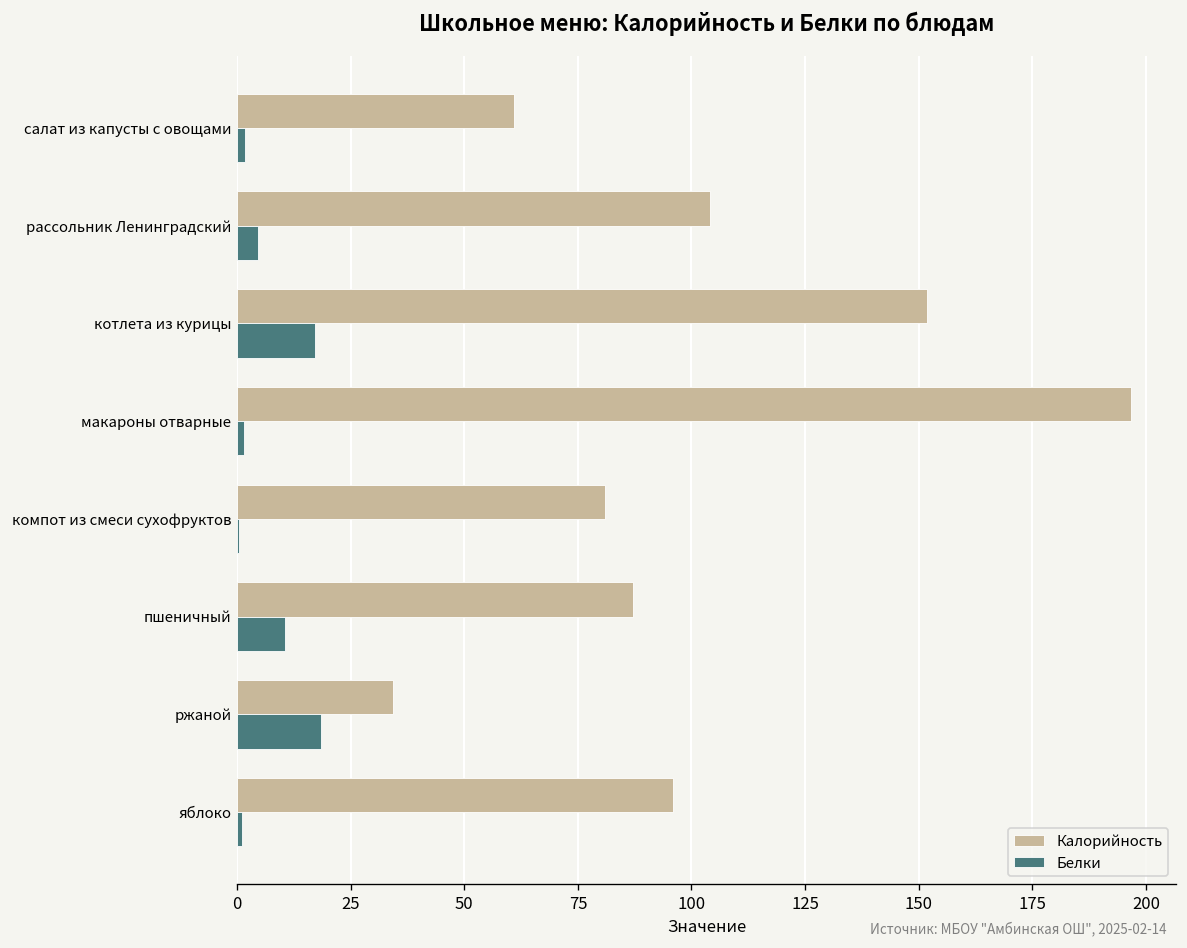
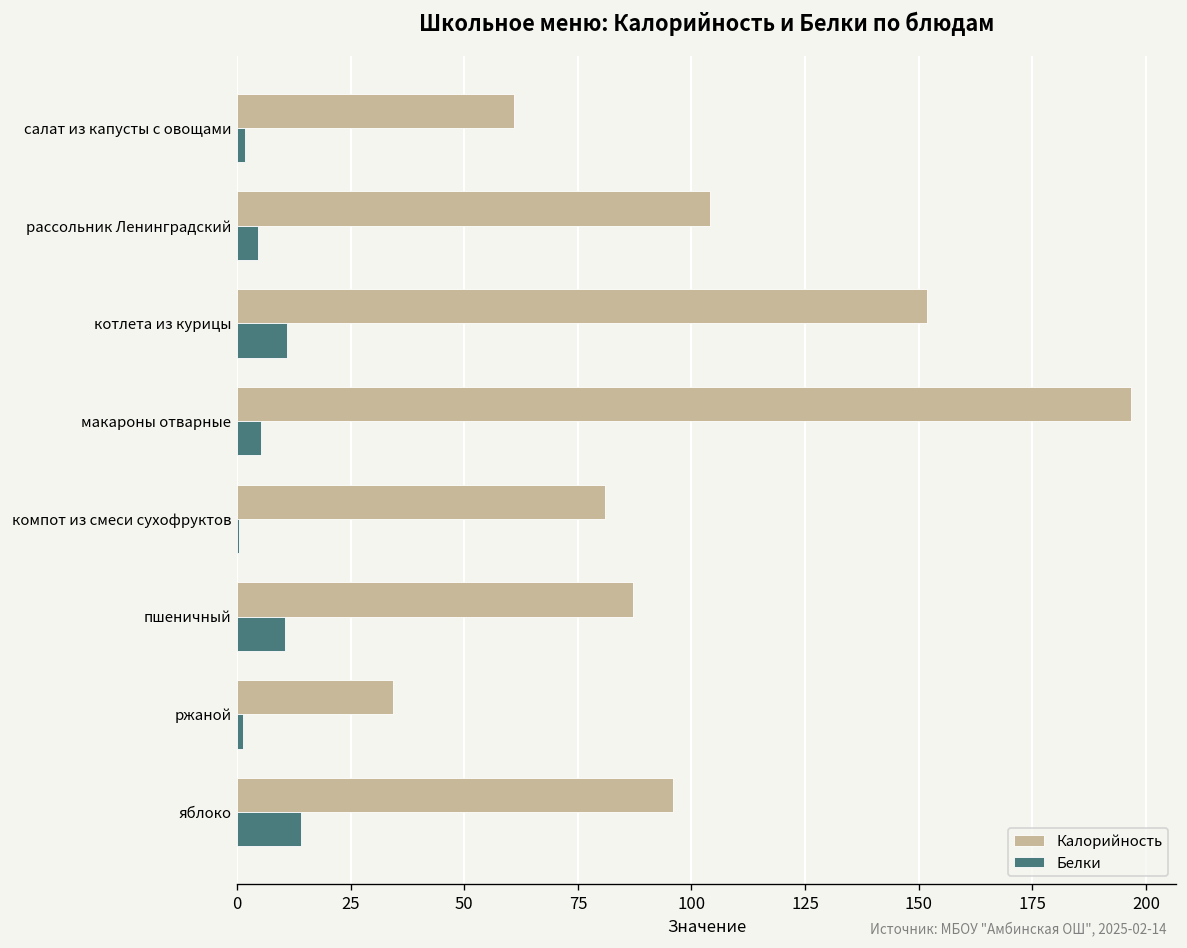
Белки, котлета из курицы: 17 -> 11
Белки, макароны отварные: 2 -> 5
Белки, ржаной: 18 -> 1
Белки, яблоко: 1 -> 14
